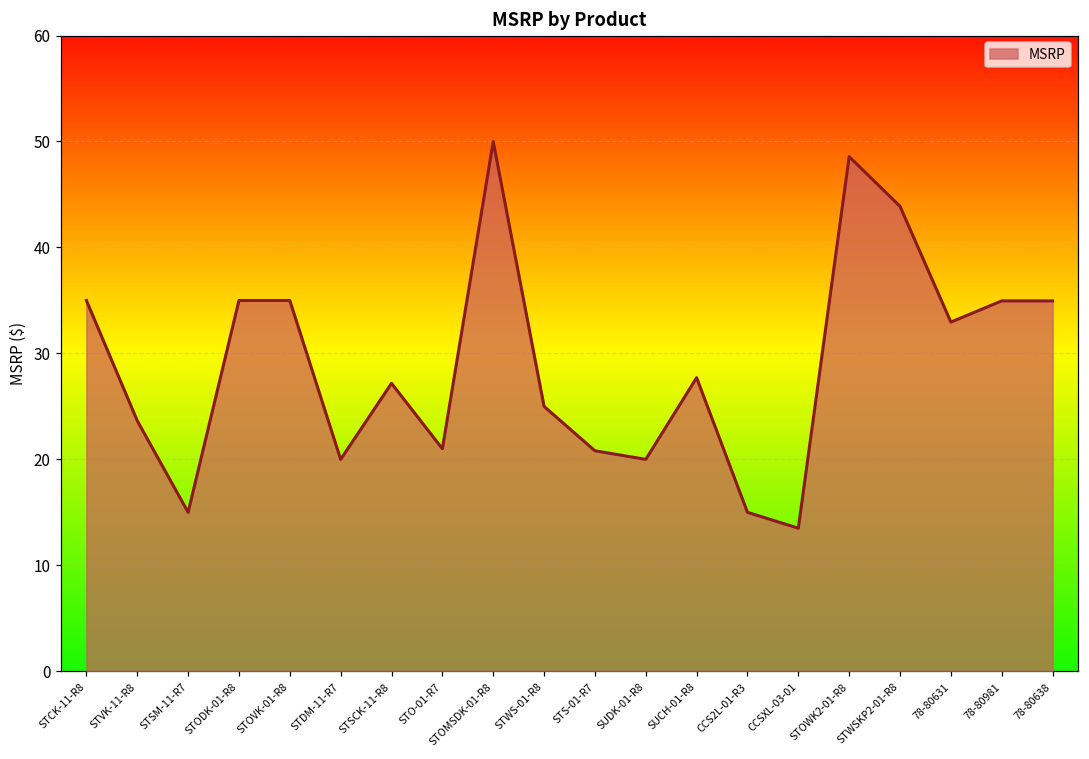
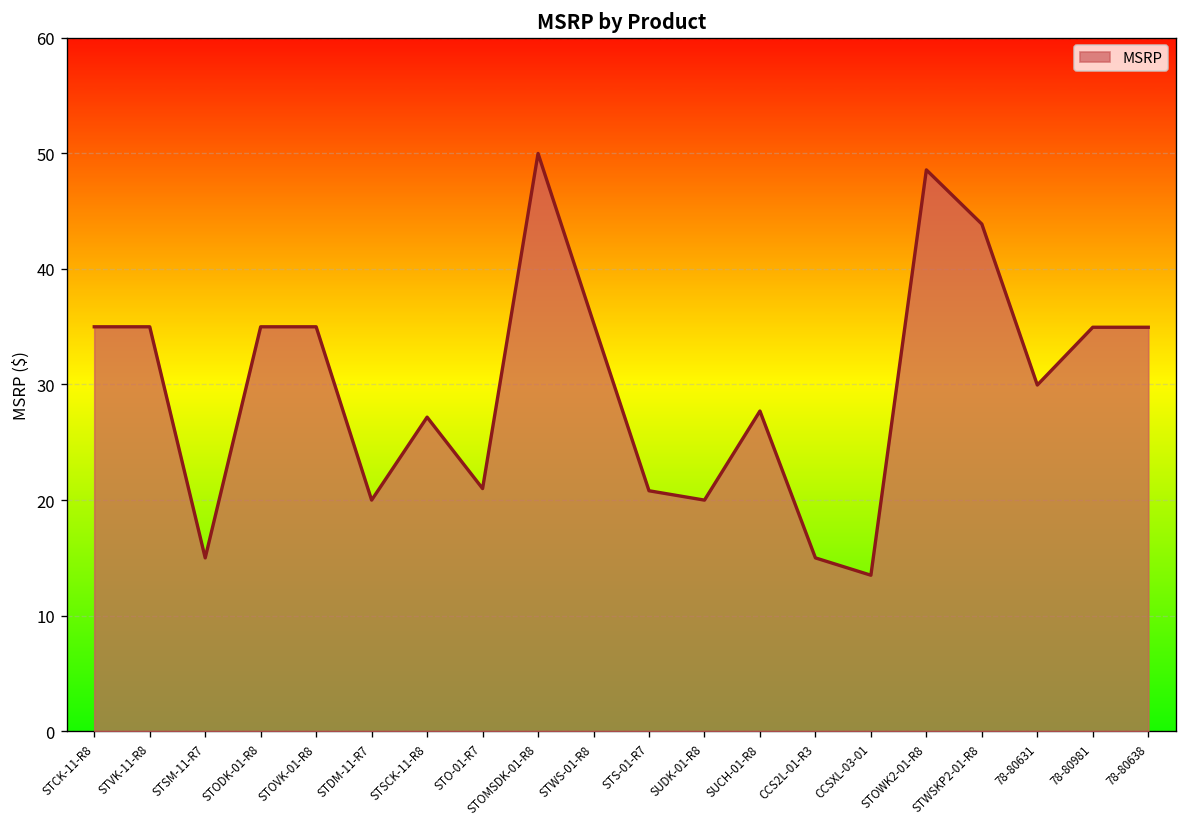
STVK-11-R8: 24 -> 35
STWS-01-R8: 25 -> 35
78-80631: 33 -> 30
